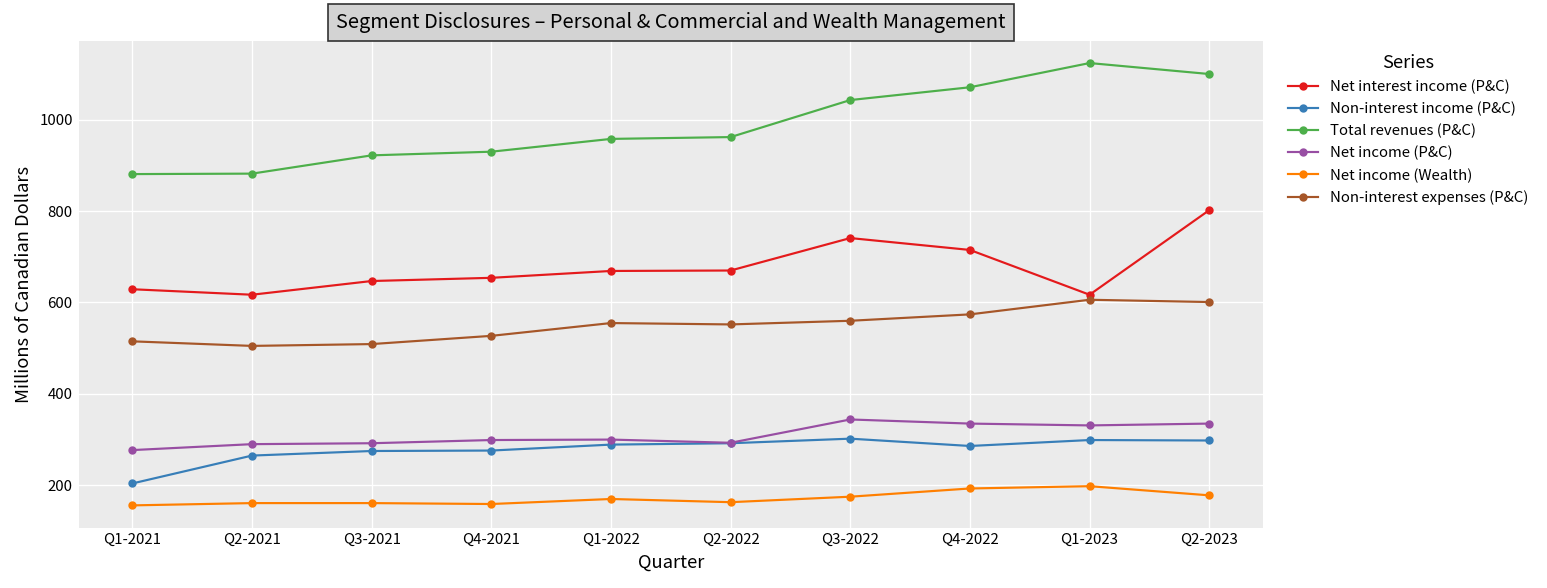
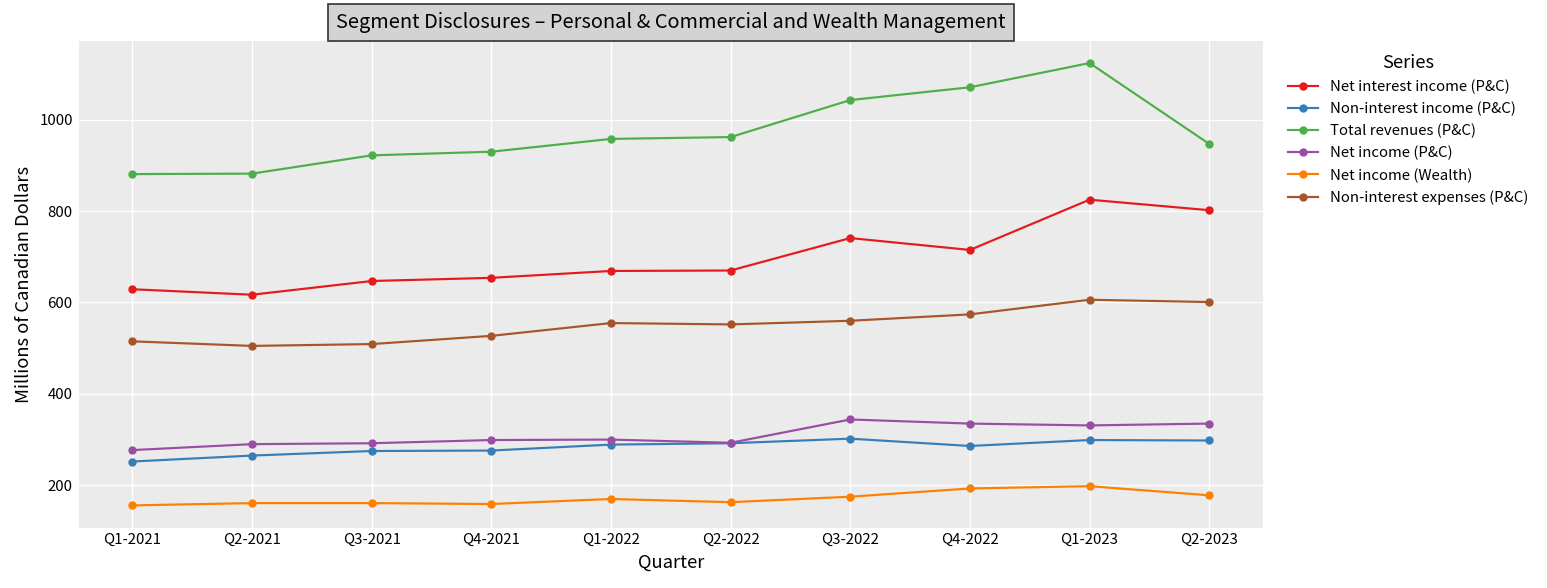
Non-interest income (P&C), Q1-2021: 200 -> 250
Net interest income (P&C), Q1-2023: 620 -> 830
Total revenues (P&C), Q2-2023: 1100 -> 950
